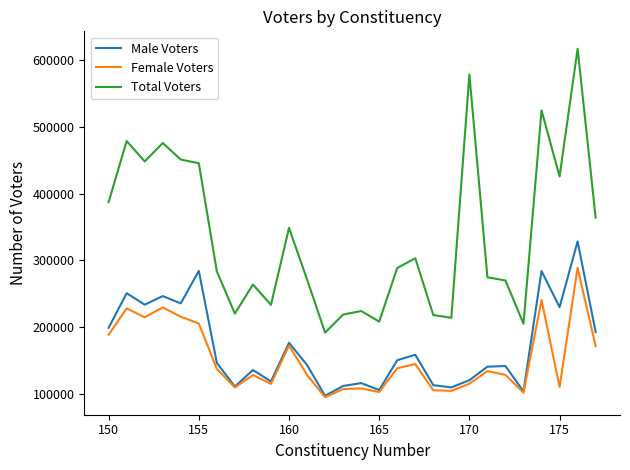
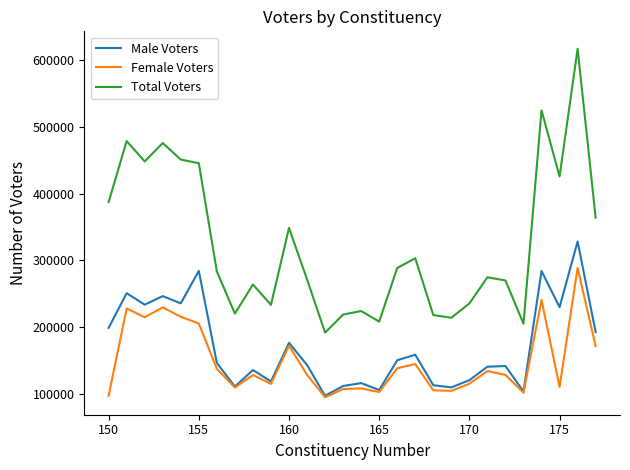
Female Voters, 150: 190000 -> 100000
Total Voters, 170: 580000 -> 240000
